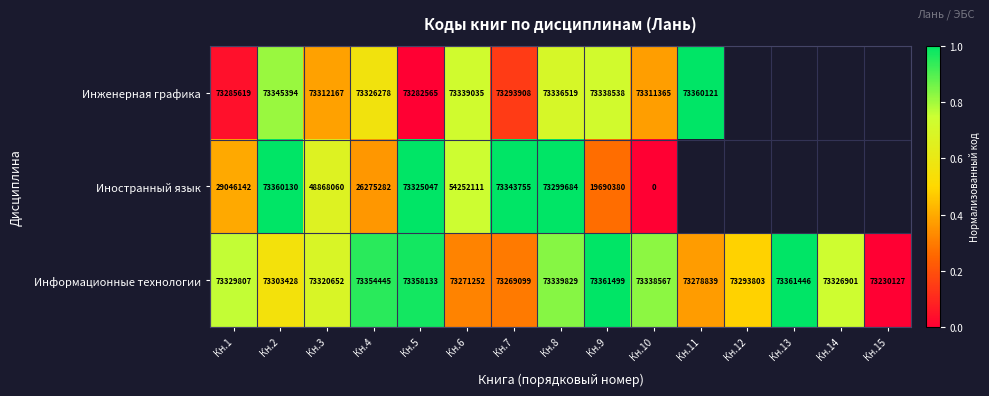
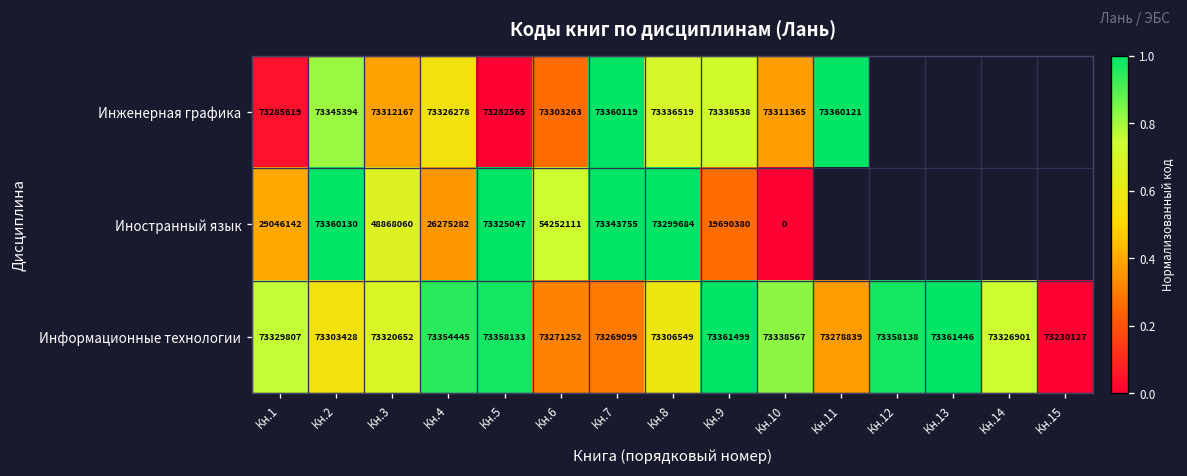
Инженерная графика, Кн.6: 73339035 -> 73303263
Инженерная графика, Кн.7: 73293908 -> 73360119
Информационные технологии, Кн.8: 73339829 -> 73306549
Информационные технологии, Кн.12: 73293803 -> 73358138
